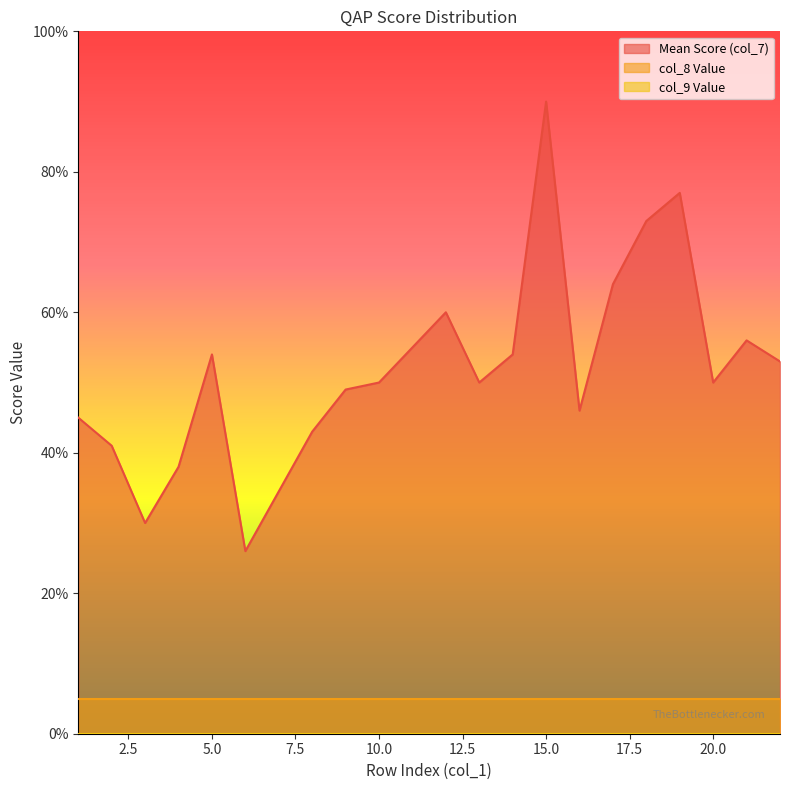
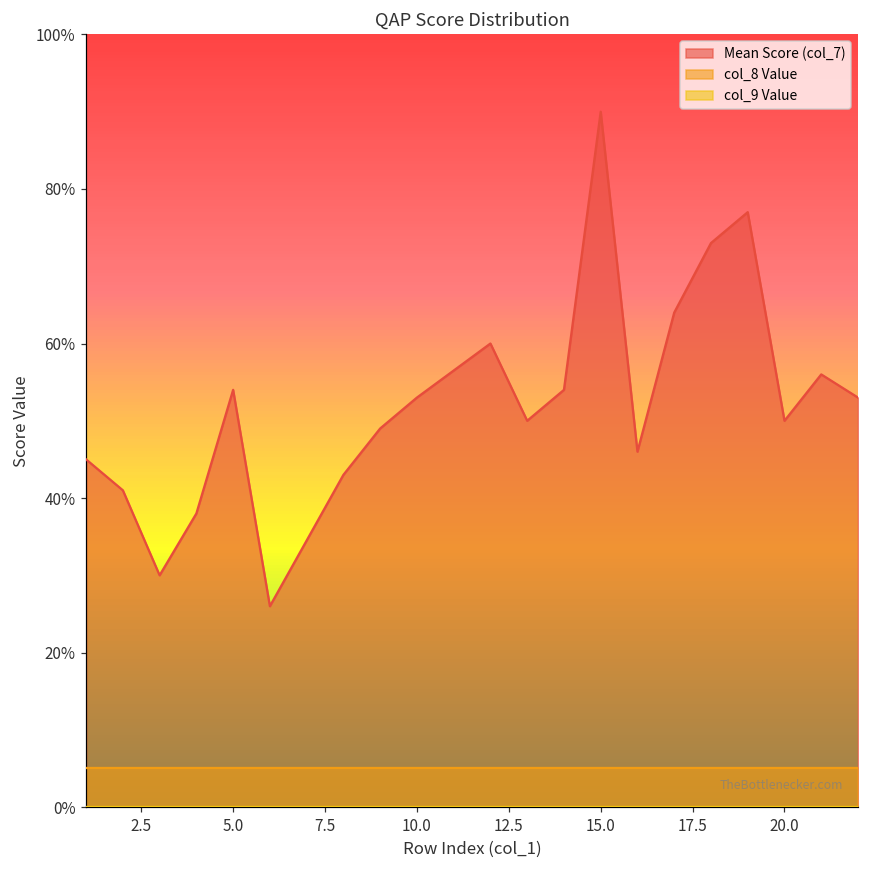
Mean Score (col_7), 10.0: 50% -> 53%
